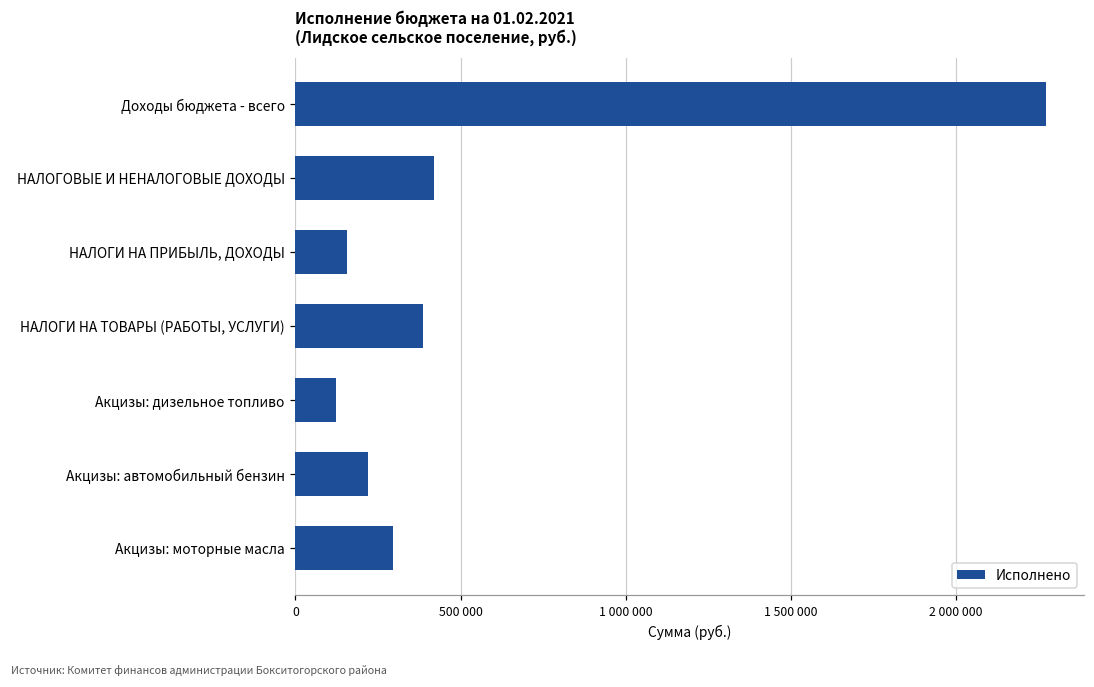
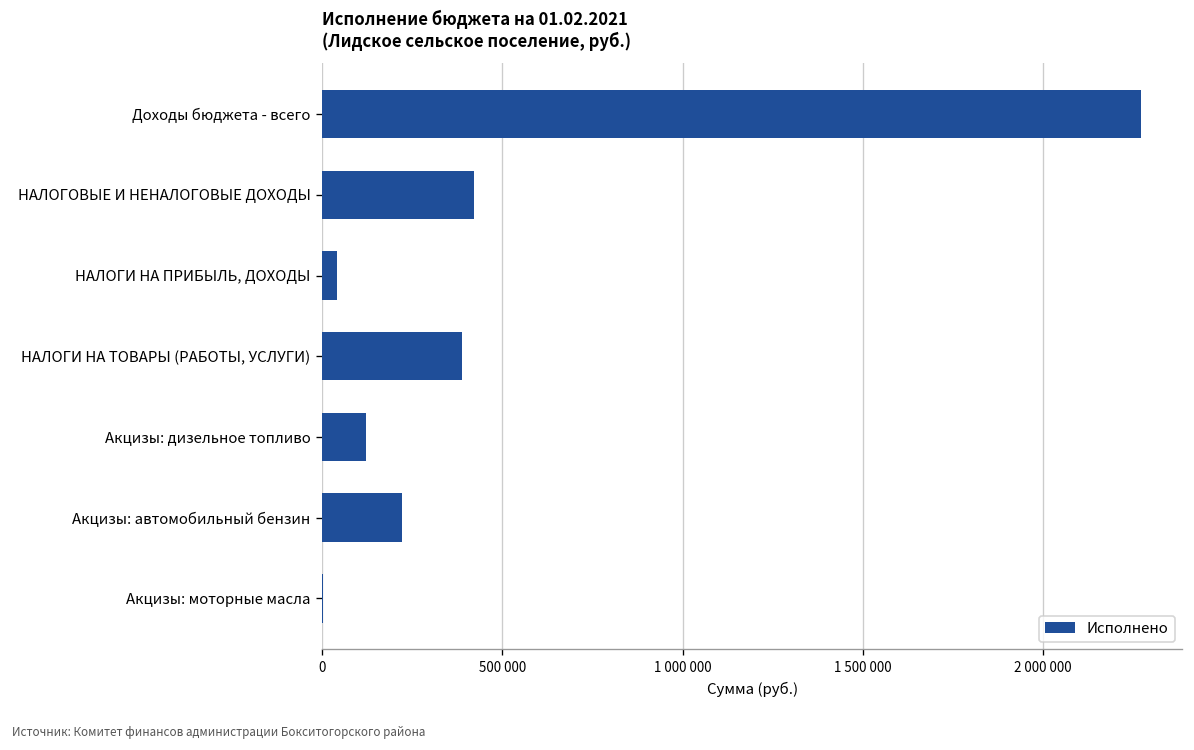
НАЛОГИ НА ПРИБЫЛЬ, ДОХОДЫ: 160000 -> 40000
Акцизы: моторные масла: 290000 -> 0
